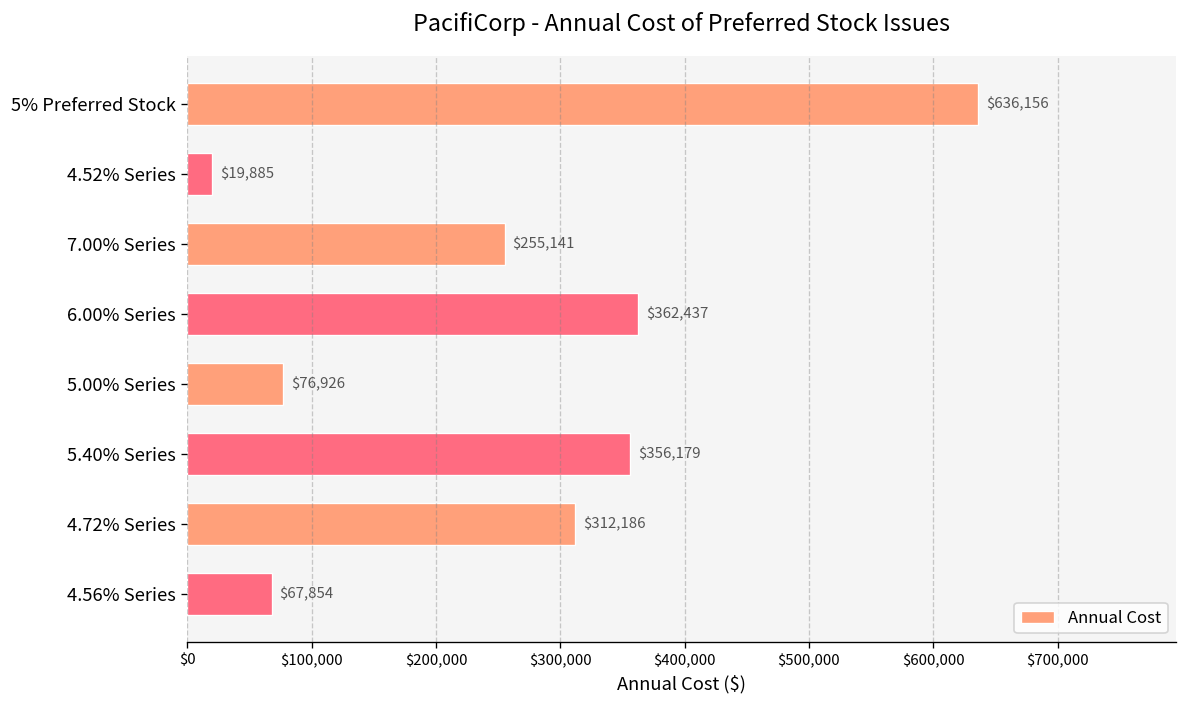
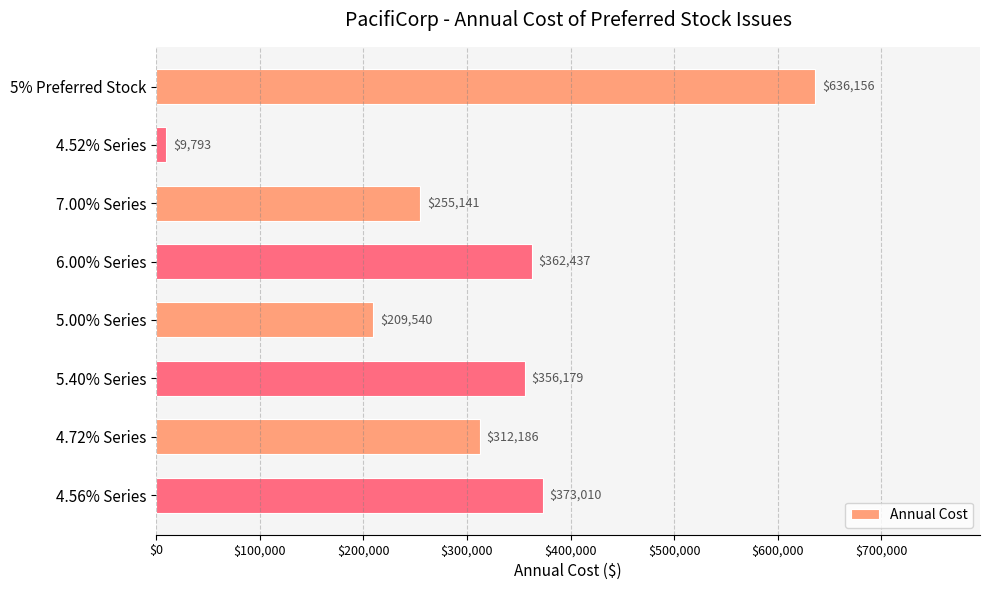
4.52% Series: $19,885 -> $9,793
5.00% Series: $76,926 -> $209,540
4.56% Series: $67,854 -> $373,010
